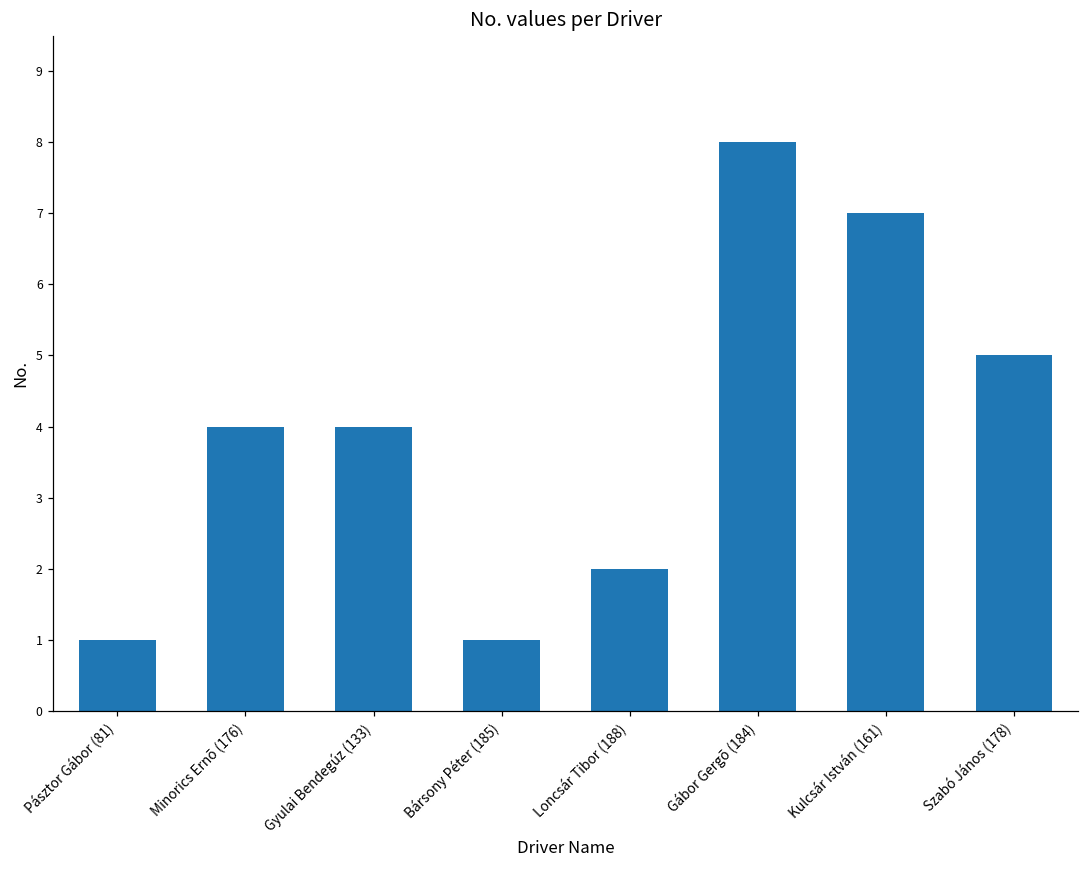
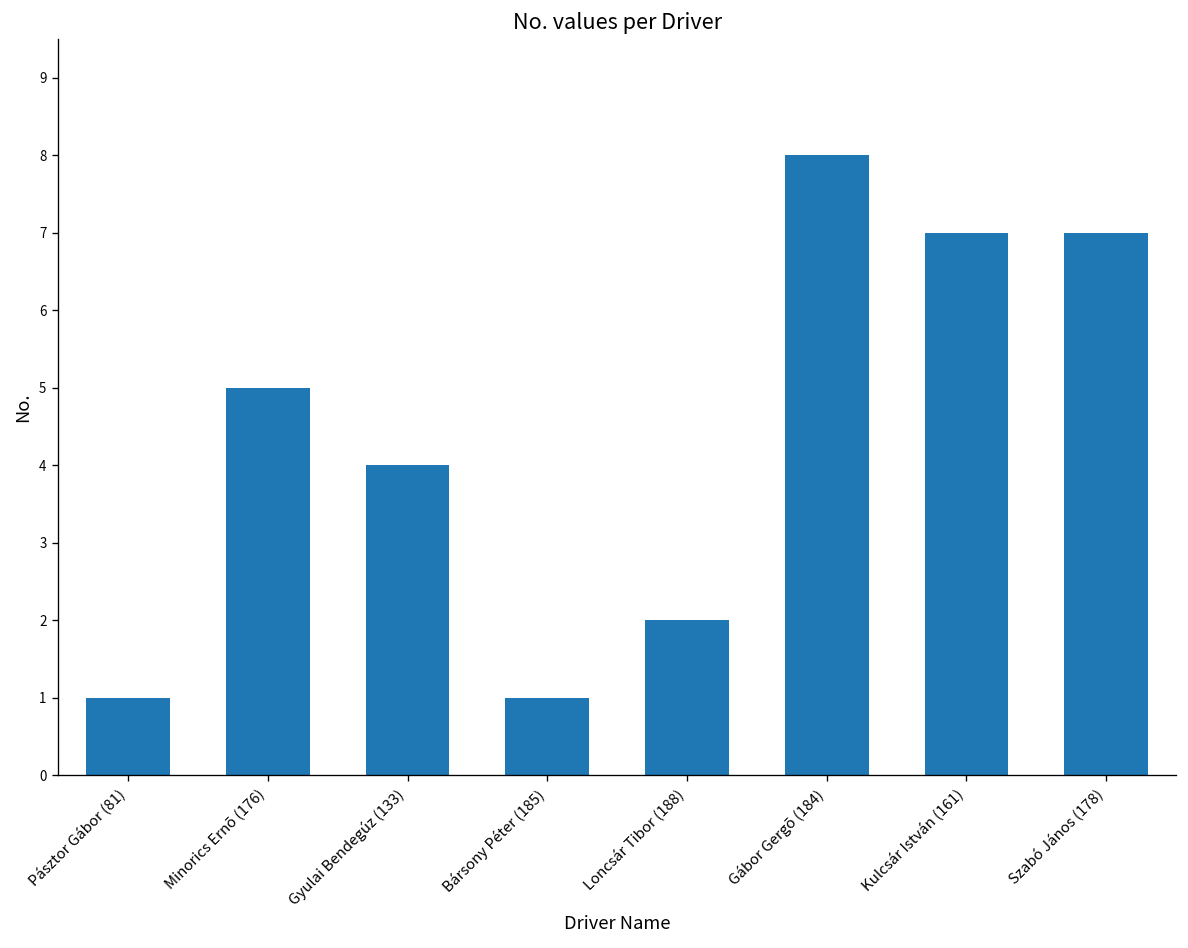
Minorics Ernõ (176): 4 -> 5
Szabó János (178): 5 -> 7
